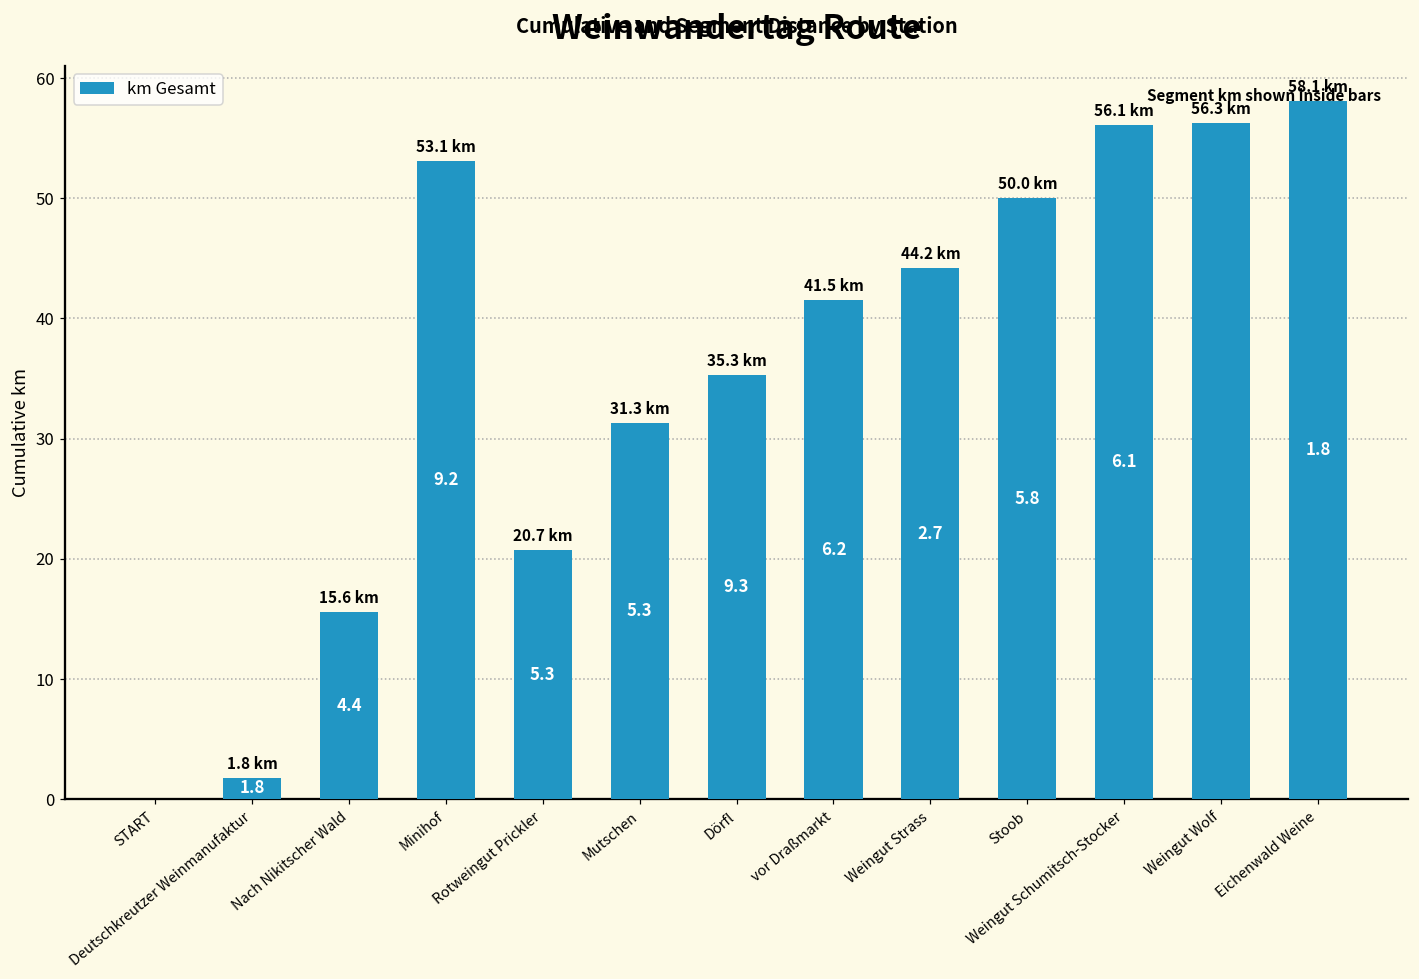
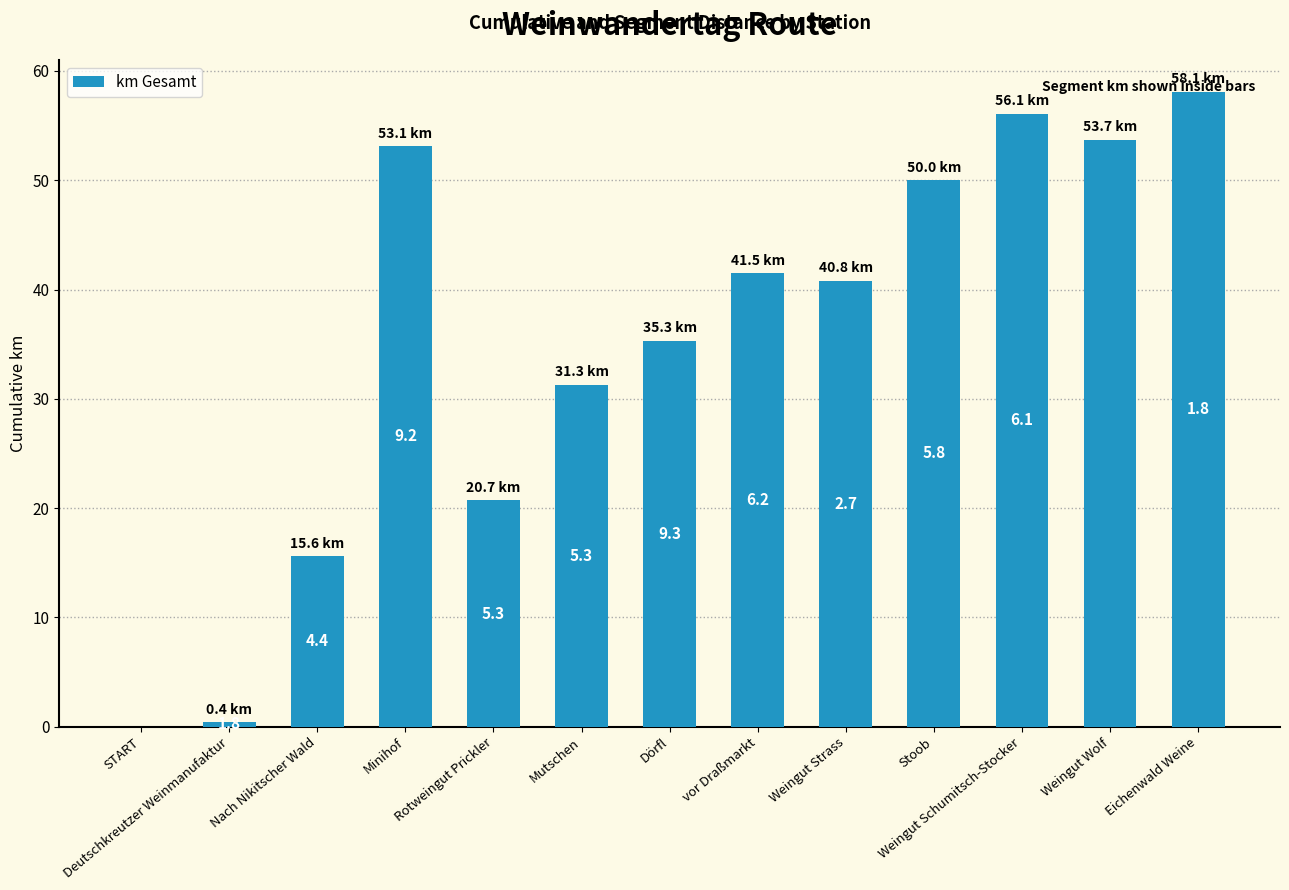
Deutschkreutzer Weinmanufaktur: 1.8 -> 0.4
Weingut Strass: 44.2 -> 40.8
Weingut Wolf: 56.3 -> 53.7
